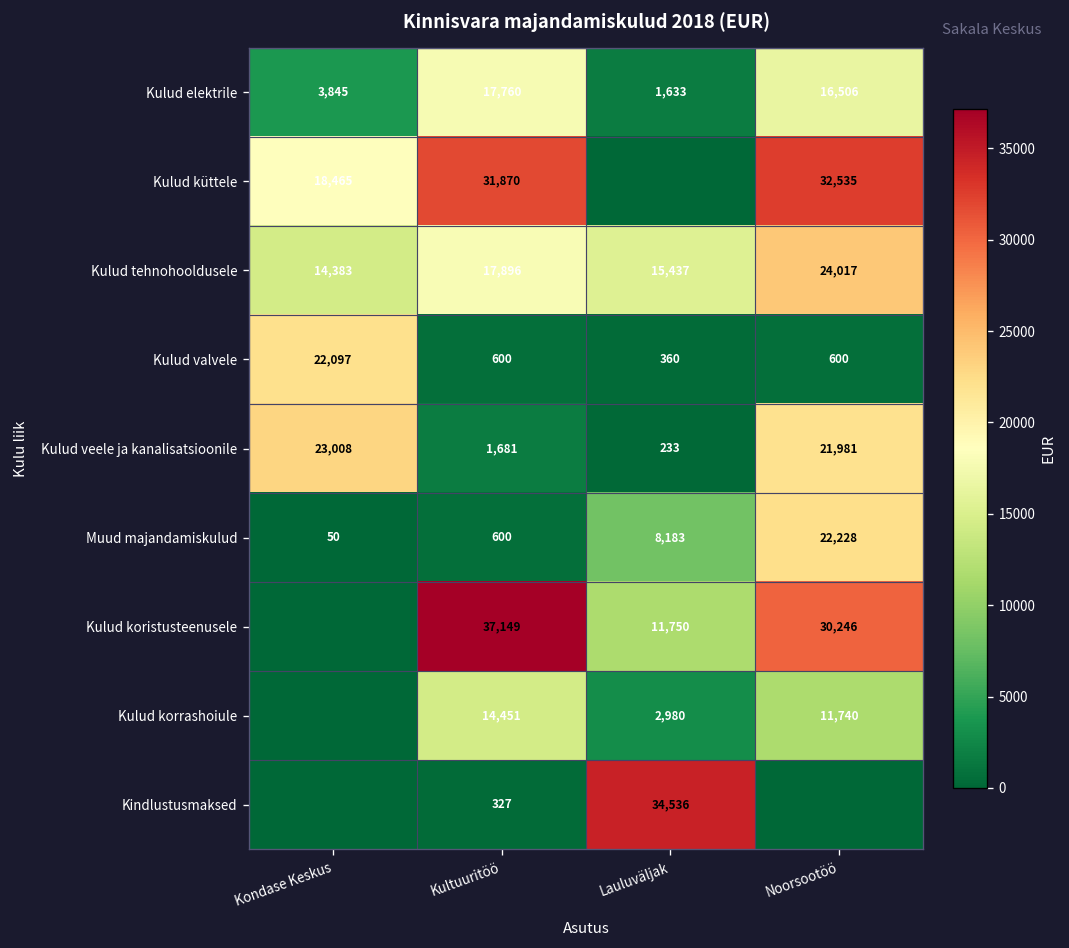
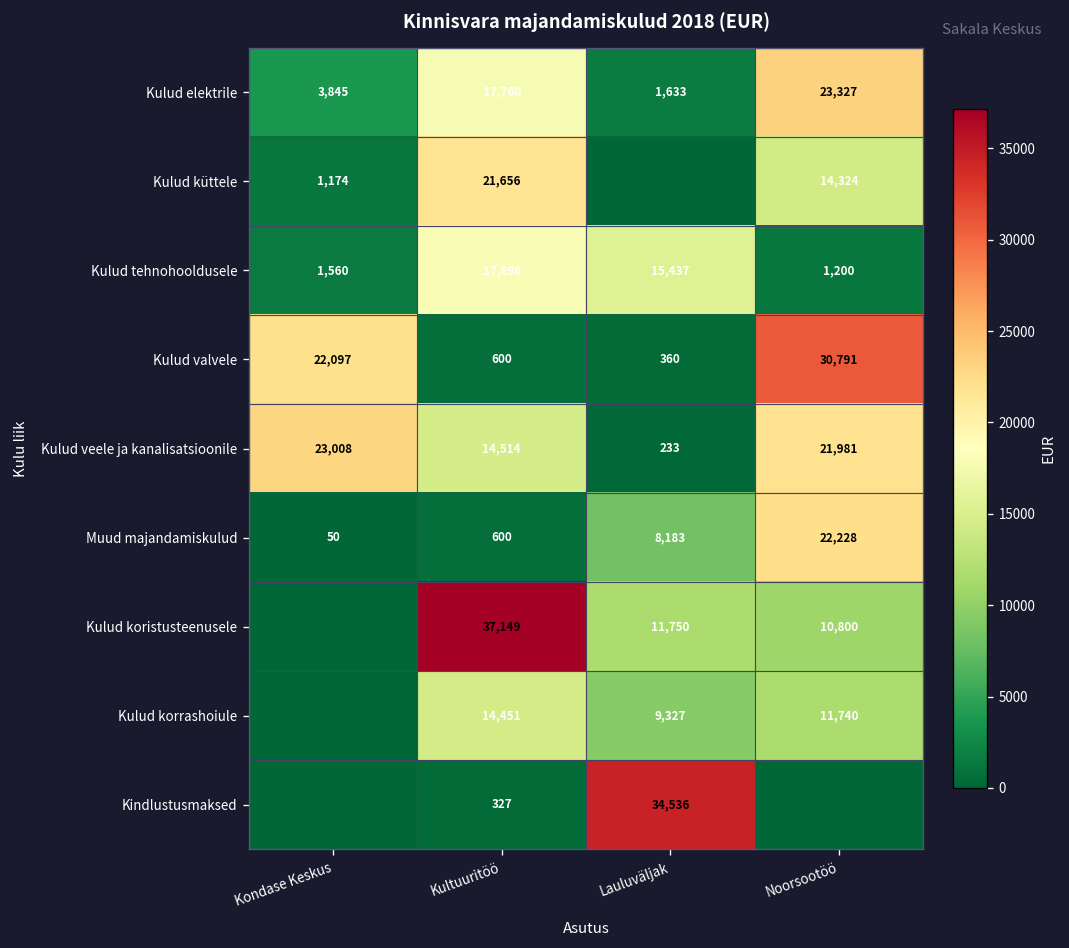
Kulud elektrile, Noorsootöö: 16,506 -> 23,327
Kulud küttele, Kondase Keskus: 18,465 -> 1,174
Kulud küttele, Kultuuritöö: 31,870 -> 21,656
Kulud küttele, Noorsootöö: 32,535 -> 14,324
Kulud tehnohooldusele, Kondase Keskus: 14,383 -> 1,560
Kulud tehnohooldusele, Noorsootöö: 24,017 -> 1,200
Kulud valvele, Noorsootöö: 600 -> 30,791
Kulud veele ja kanalisatsioonile, Kultuuritöö: 1,681 -> 14,514
Kulud koristusteenusele, Noorsootöö: 30,246 -> 10,800
Kulud korrashoiule, Lauluväljak: 2,980 -> 9,327
